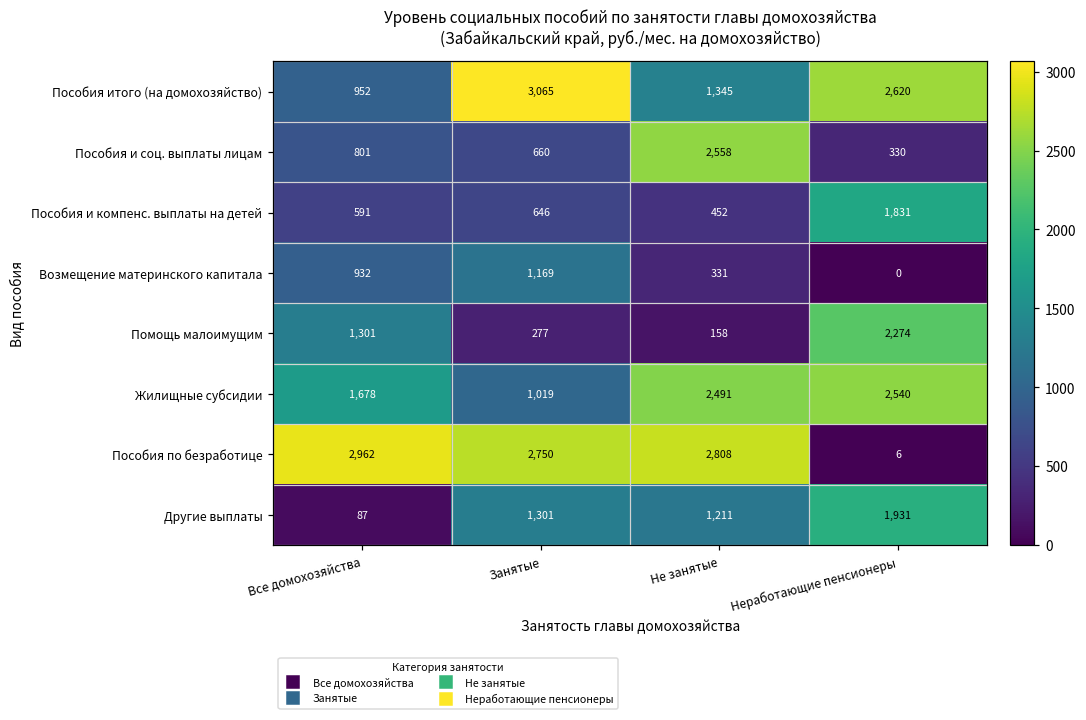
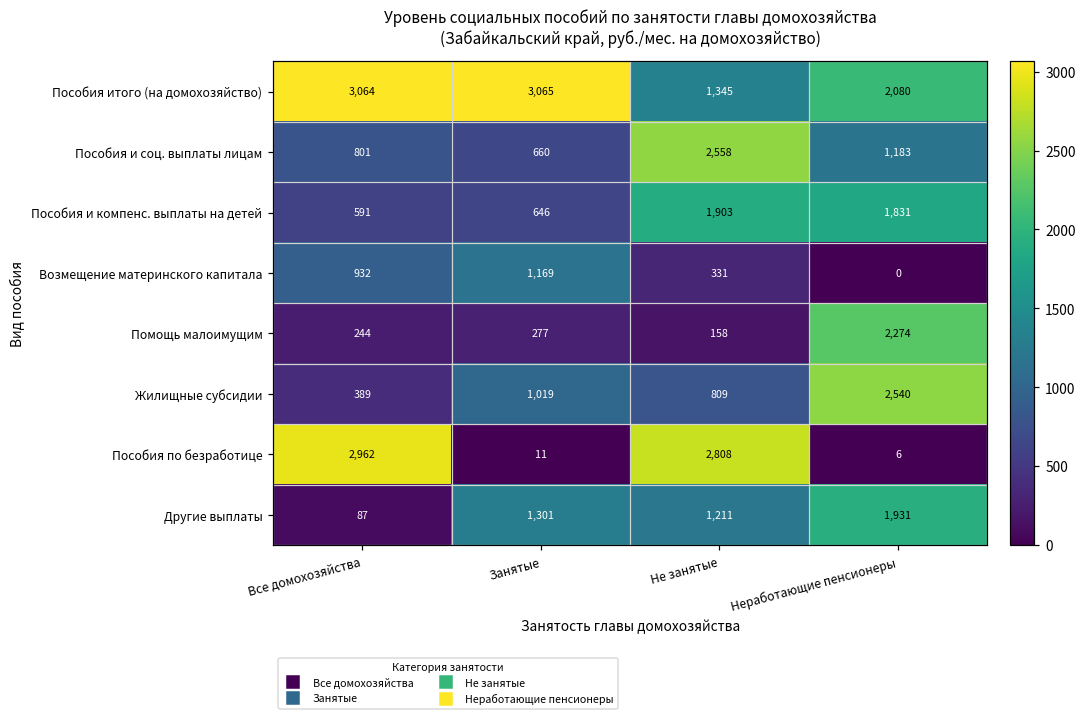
Пособия итого (на домохозяйство), Все домохозяйства: 952 -> 3,064
Пособия итого (на домохозяйство), Неработающие пенсионеры: 2,620 -> 2,080
Пособия и соц. выплаты лицам, Неработающие пенсионеры: 330 -> 1,183
Пособия и компенс. выплаты на детей, Не занятые: 452 -> 1,903
Помощь малоимущим, Все домохозяйства: 1,301 -> 244
Жилищные субсидии, Все домохозяйства: 1,678 -> 389
Жилищные субсидии, Не занятые: 2,491 -> 809
Пособия по безработице, Занятые: 2,750 -> 11
